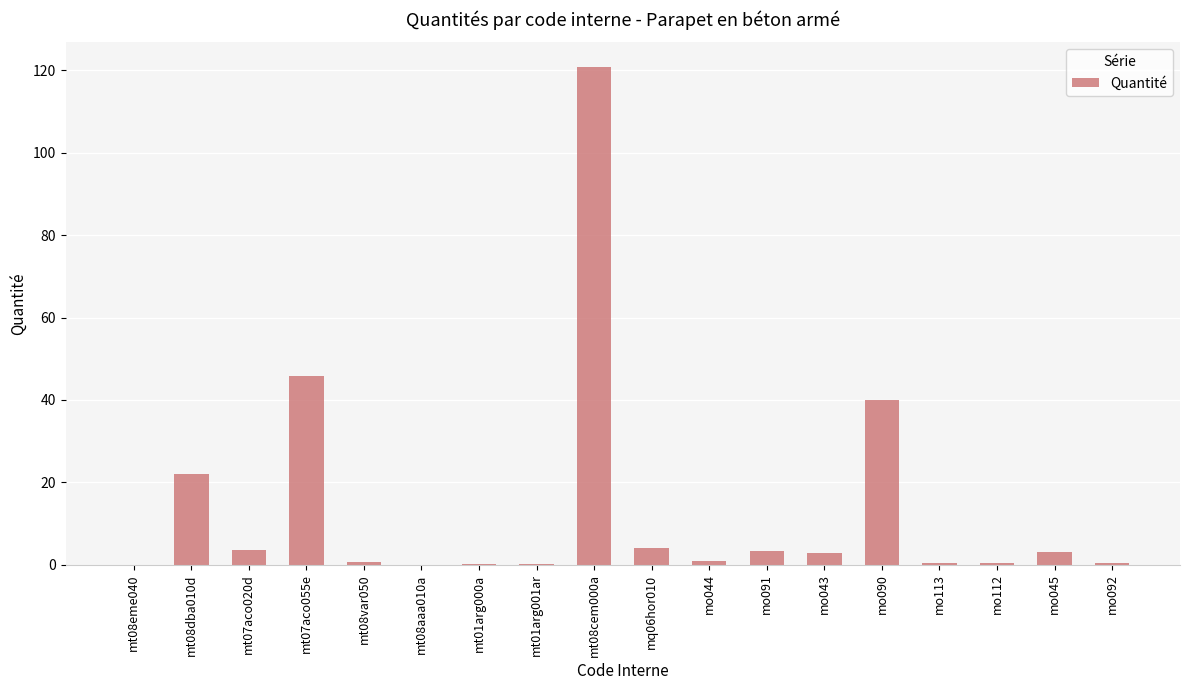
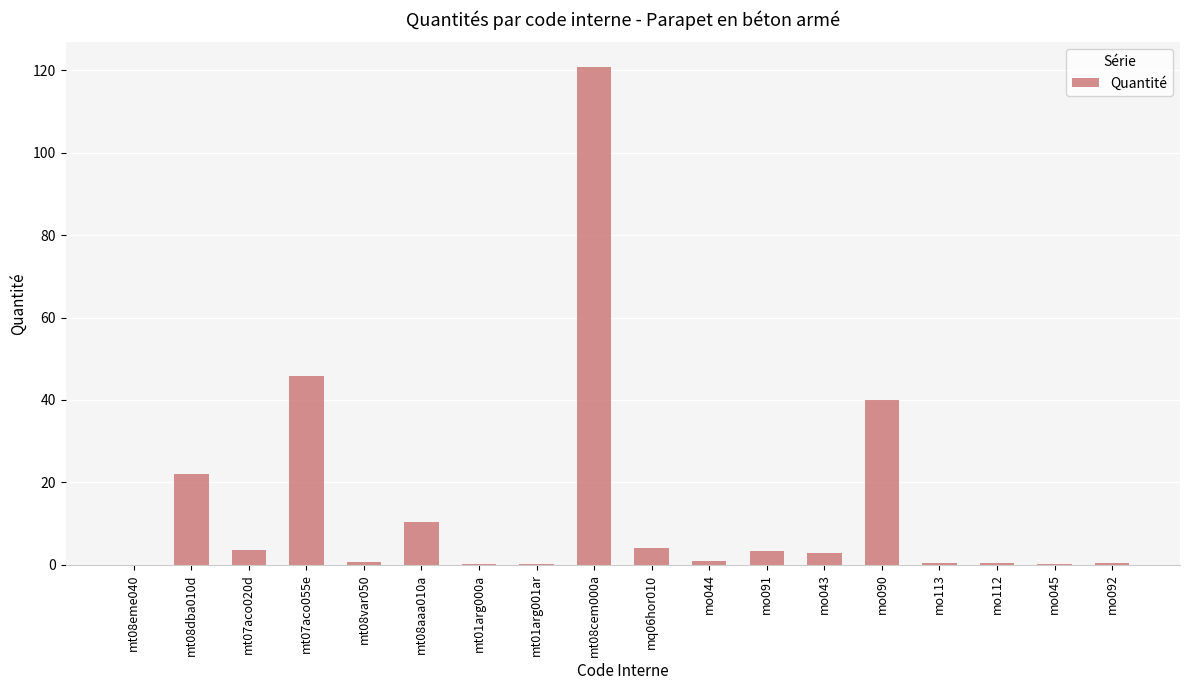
mt08aaa010a: 0 -> 10
mo045: 3 -> 0
